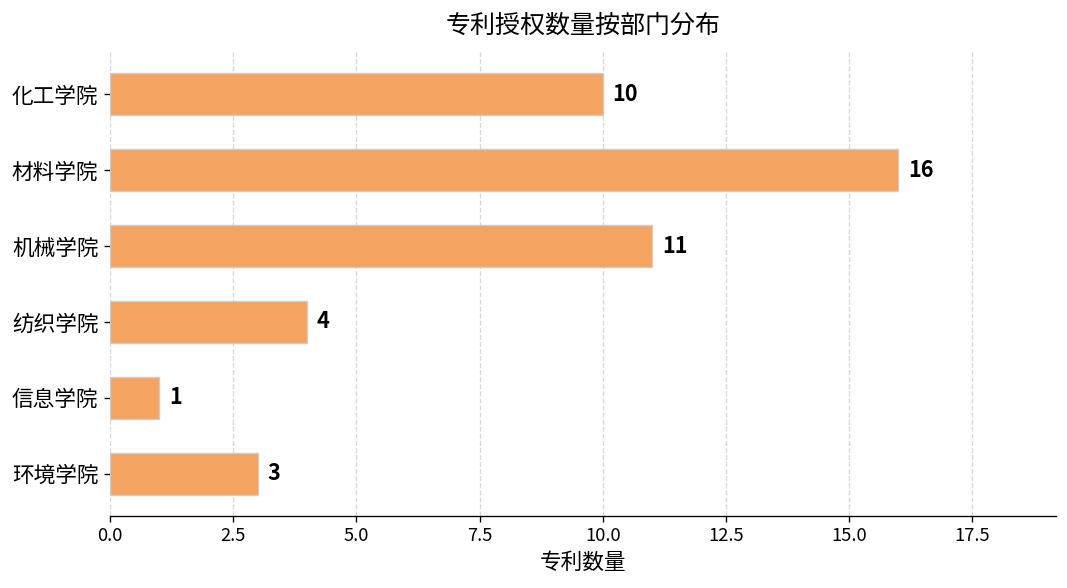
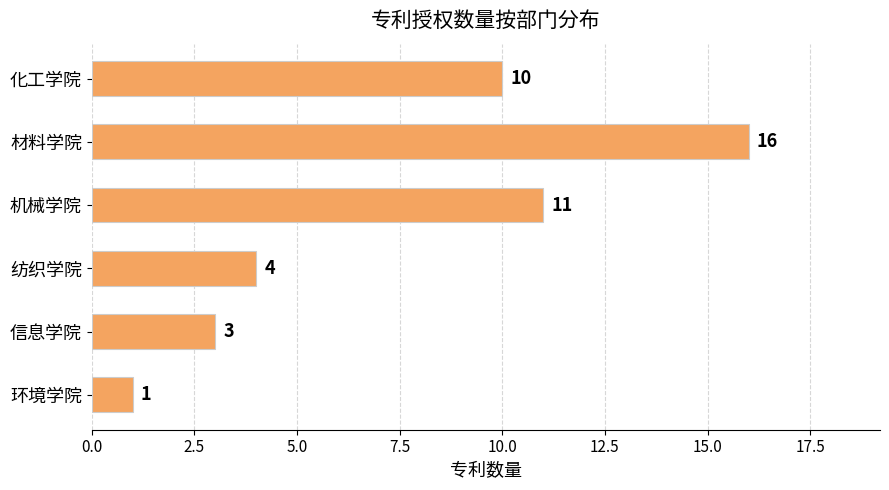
信息学院: 1 -> 3
环境学院: 3 -> 1
